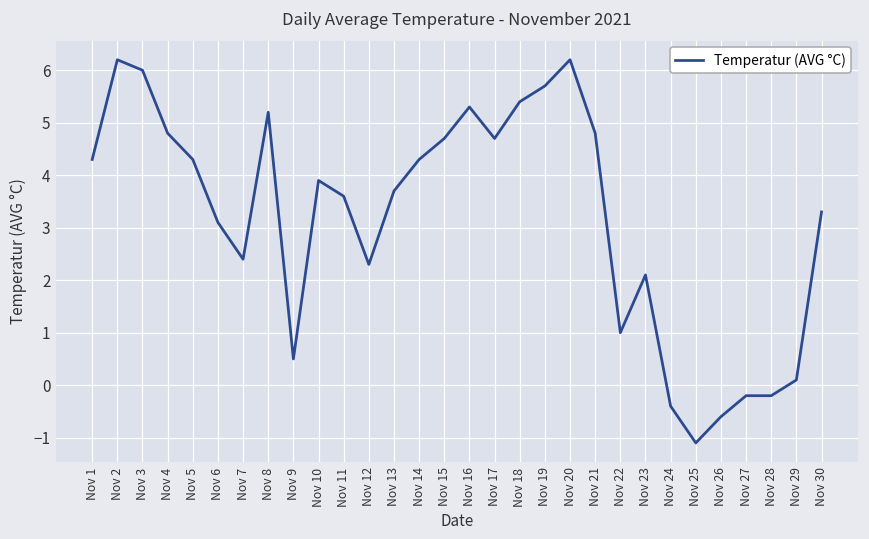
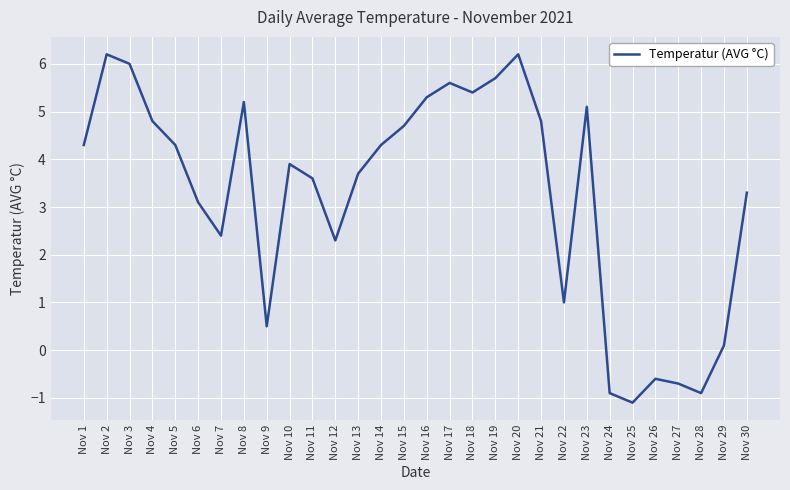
Nov 17: 4.7 -> 5.6
Nov 23: 2.1 -> 5.1
Nov 24: -0.4 -> -0.9
Nov 27: -0.2 -> -0.7
Nov 28: -0.2 -> -0.9
